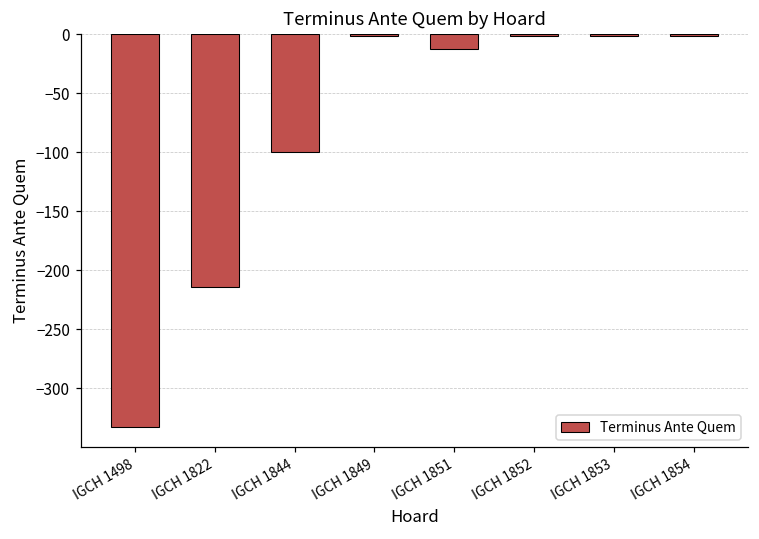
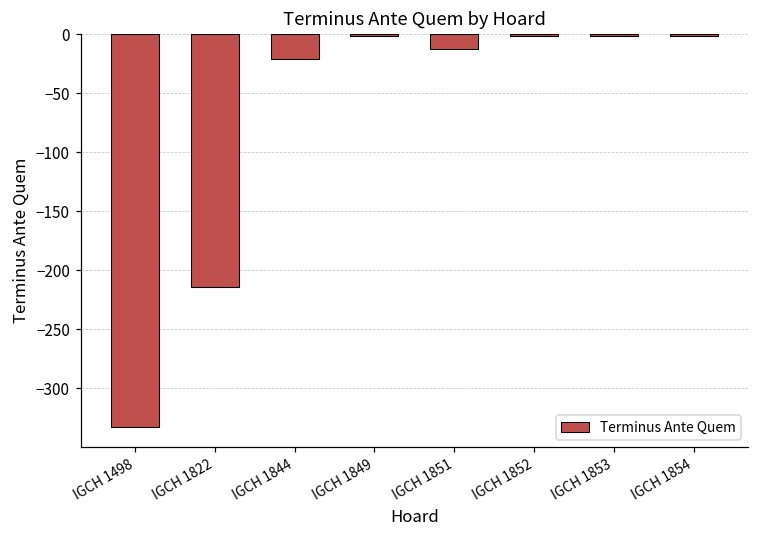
IGCH 1844: -100 -> -21
